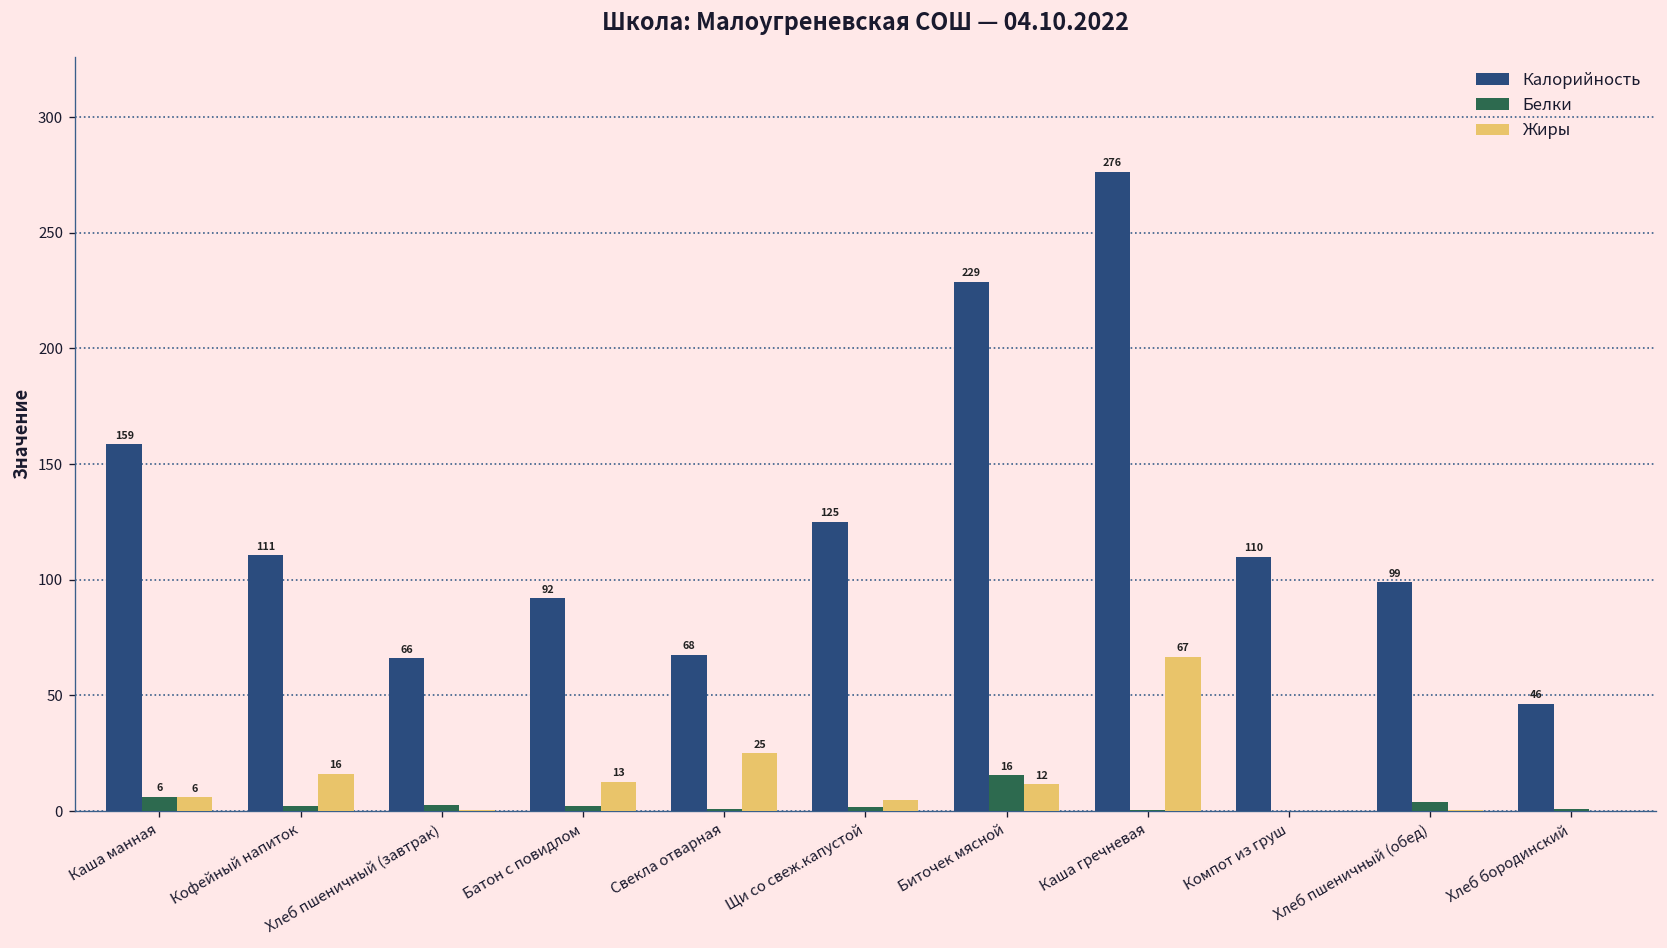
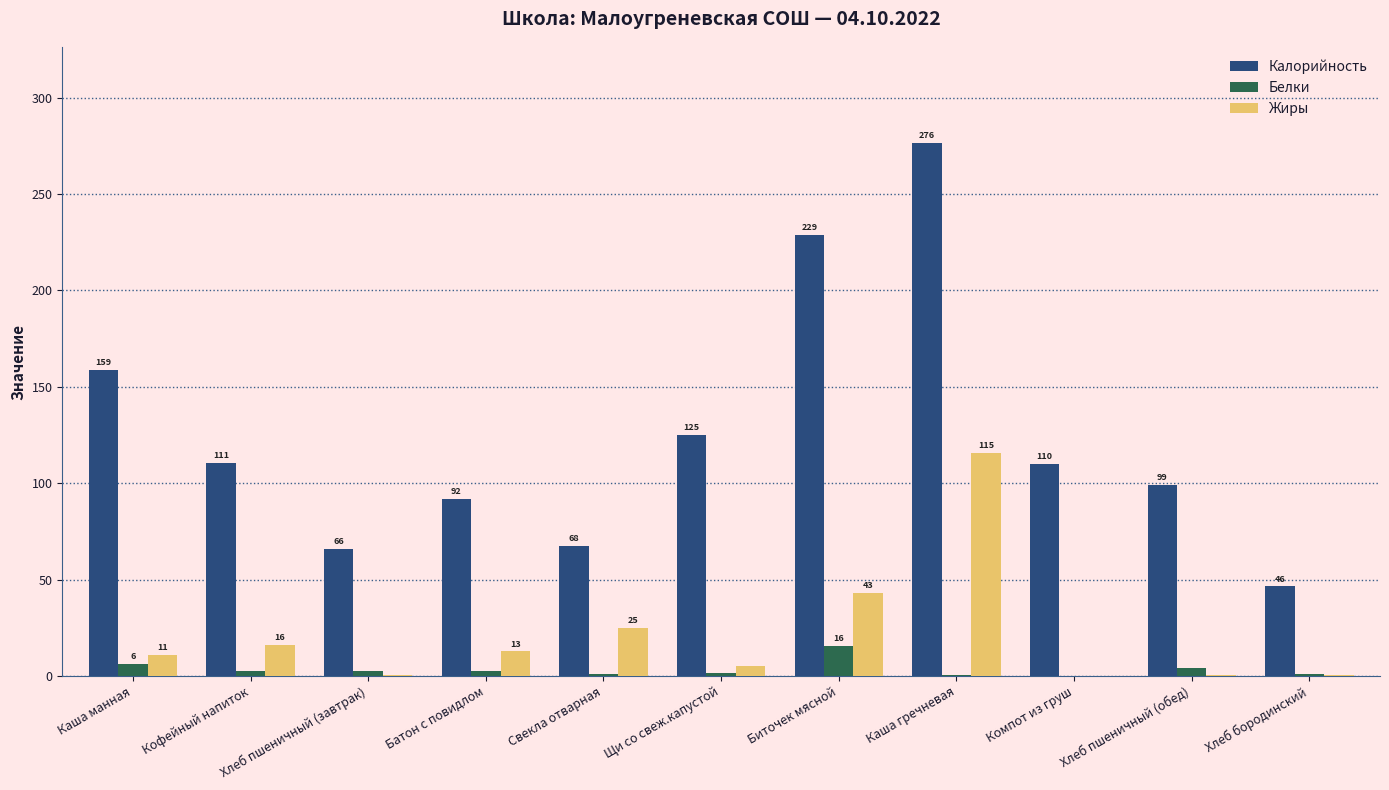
Жиры, Каша манная: 6 -> 11
Жиры, Биточек мясной: 12 -> 43
Жиры, Каша гречневая: 67 -> 115
